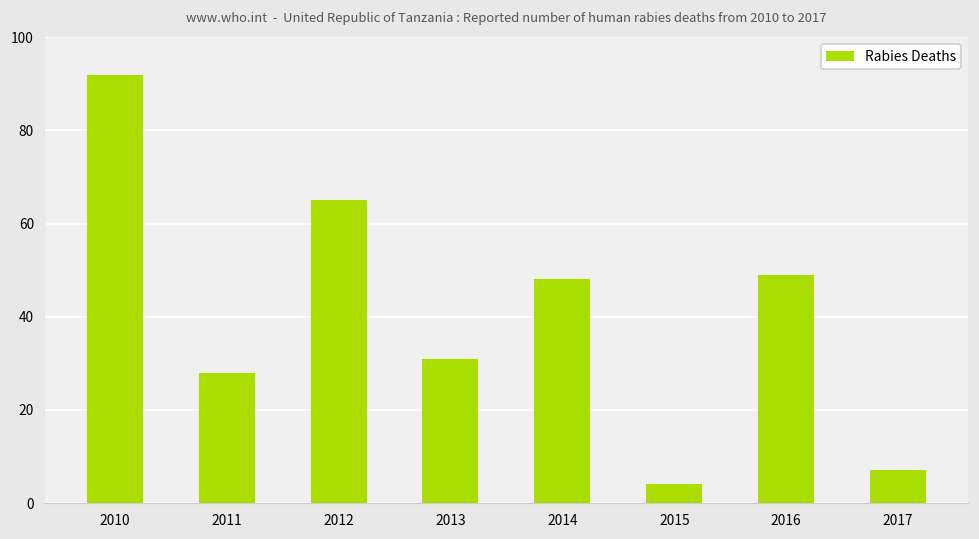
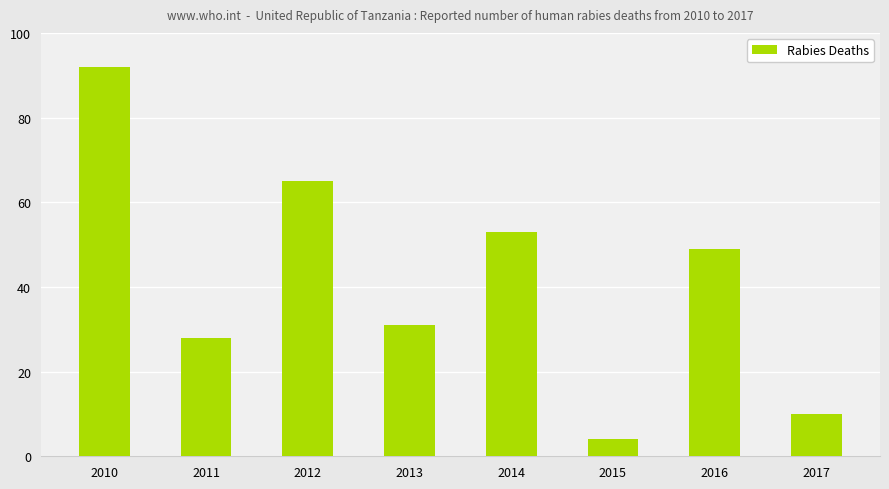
2014: 48 -> 53
2017: 7 -> 10
